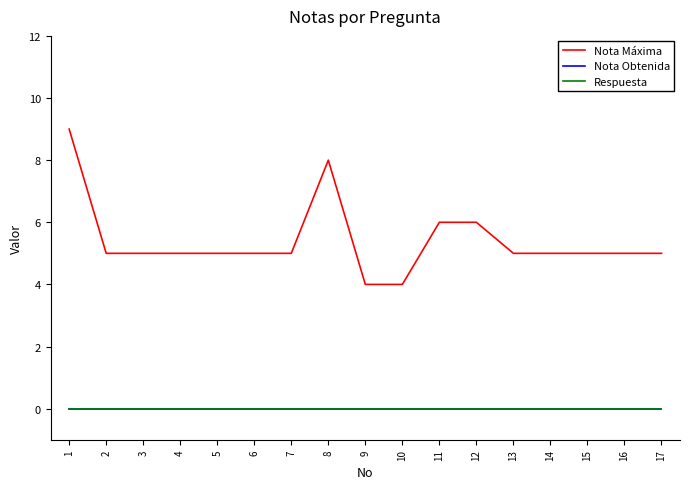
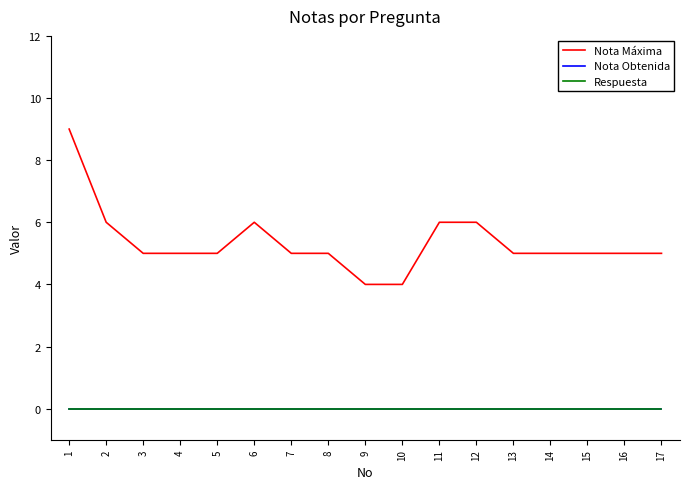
Nota Máxima, 2: 5 -> 6
Nota Máxima, 6: 5 -> 6
Nota Máxima, 8: 8 -> 5
